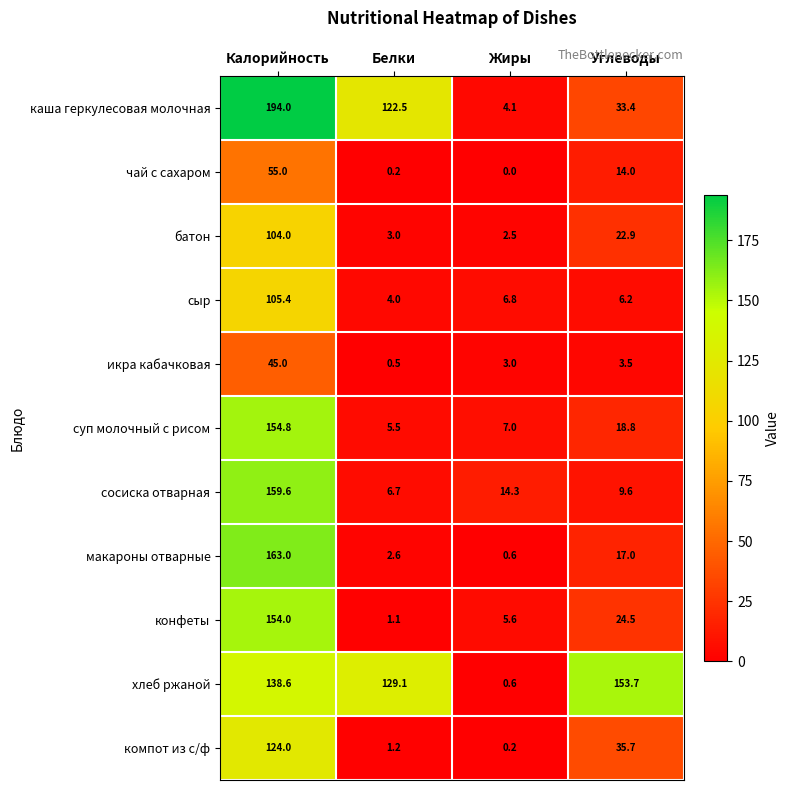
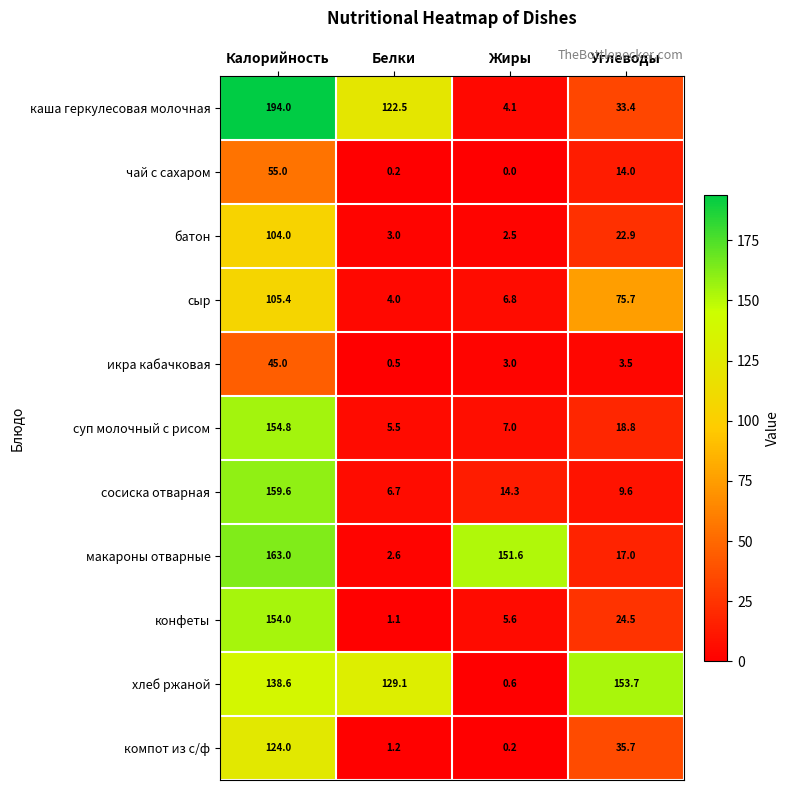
сыр, Углеводы: 6.2 -> 75.7
макароны отварные, Жиры: 0.6 -> 151.6
